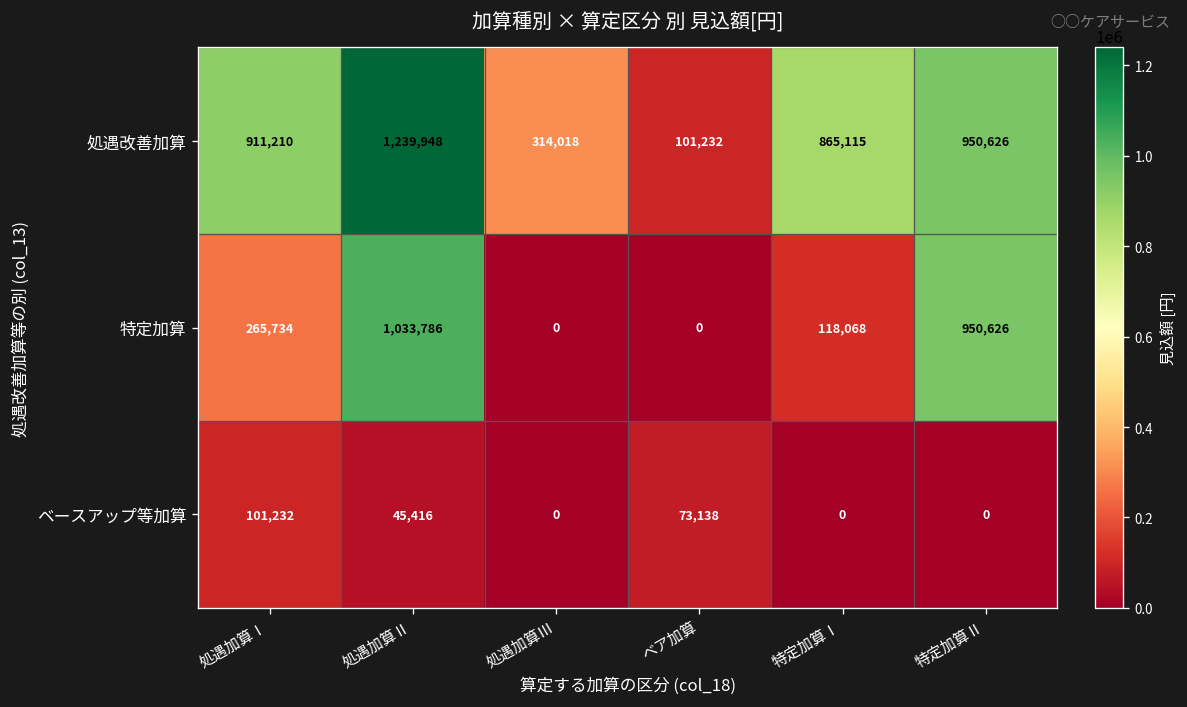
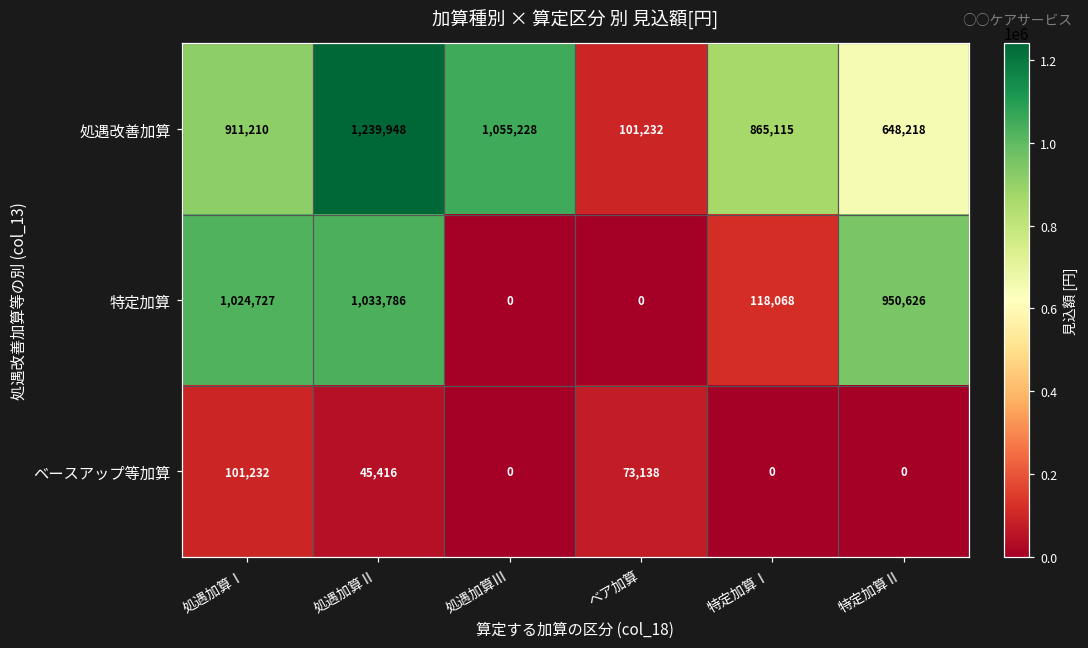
処遇改善加算, 処遇加算Ⅲ: 314,018 -> 1,055,228
処遇改善加算, 特定加算Ⅱ: 950,626 -> 648,218
特定加算, 処遇加算Ⅰ: 265,734 -> 1,024,727
